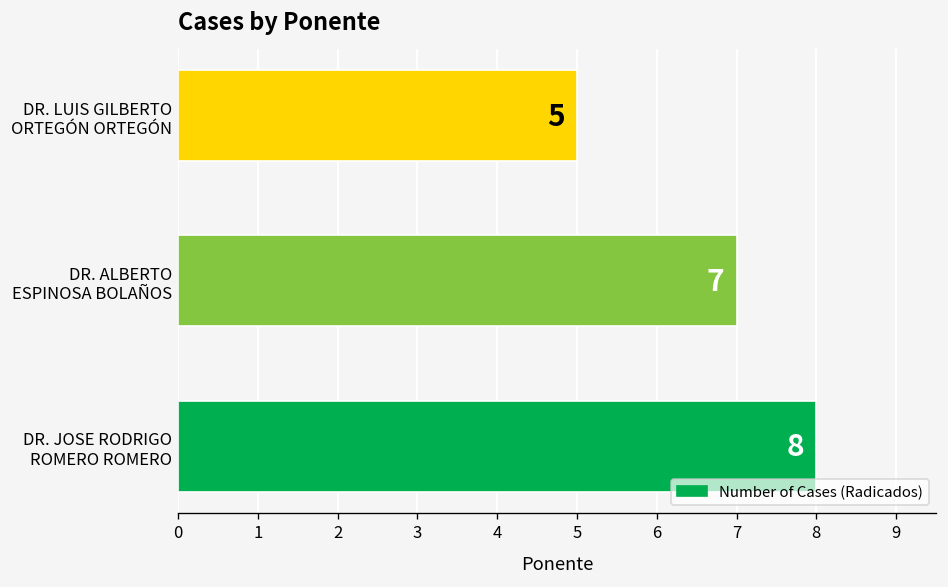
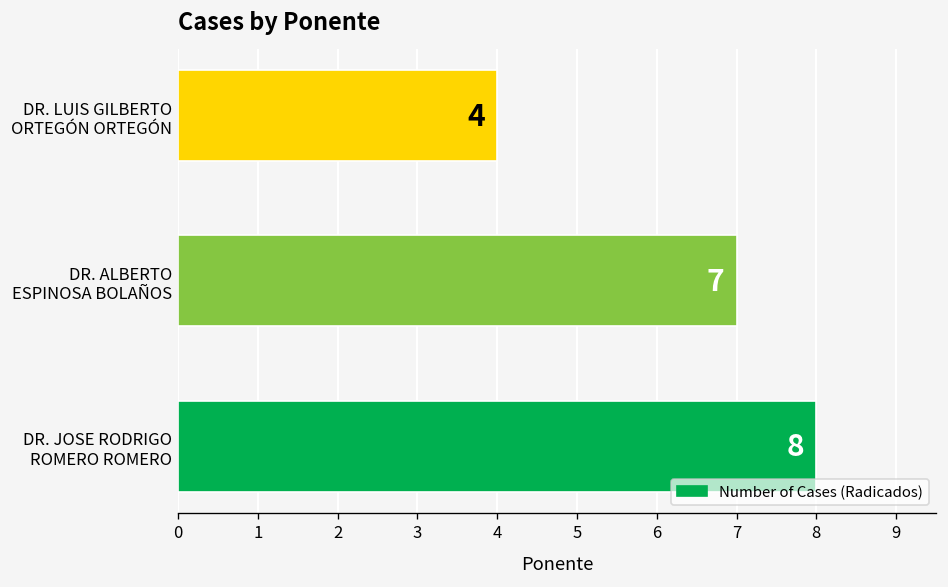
DR. LUIS GILBERTO ORTEGÓN ORTEGÓN: 5 -> 4
